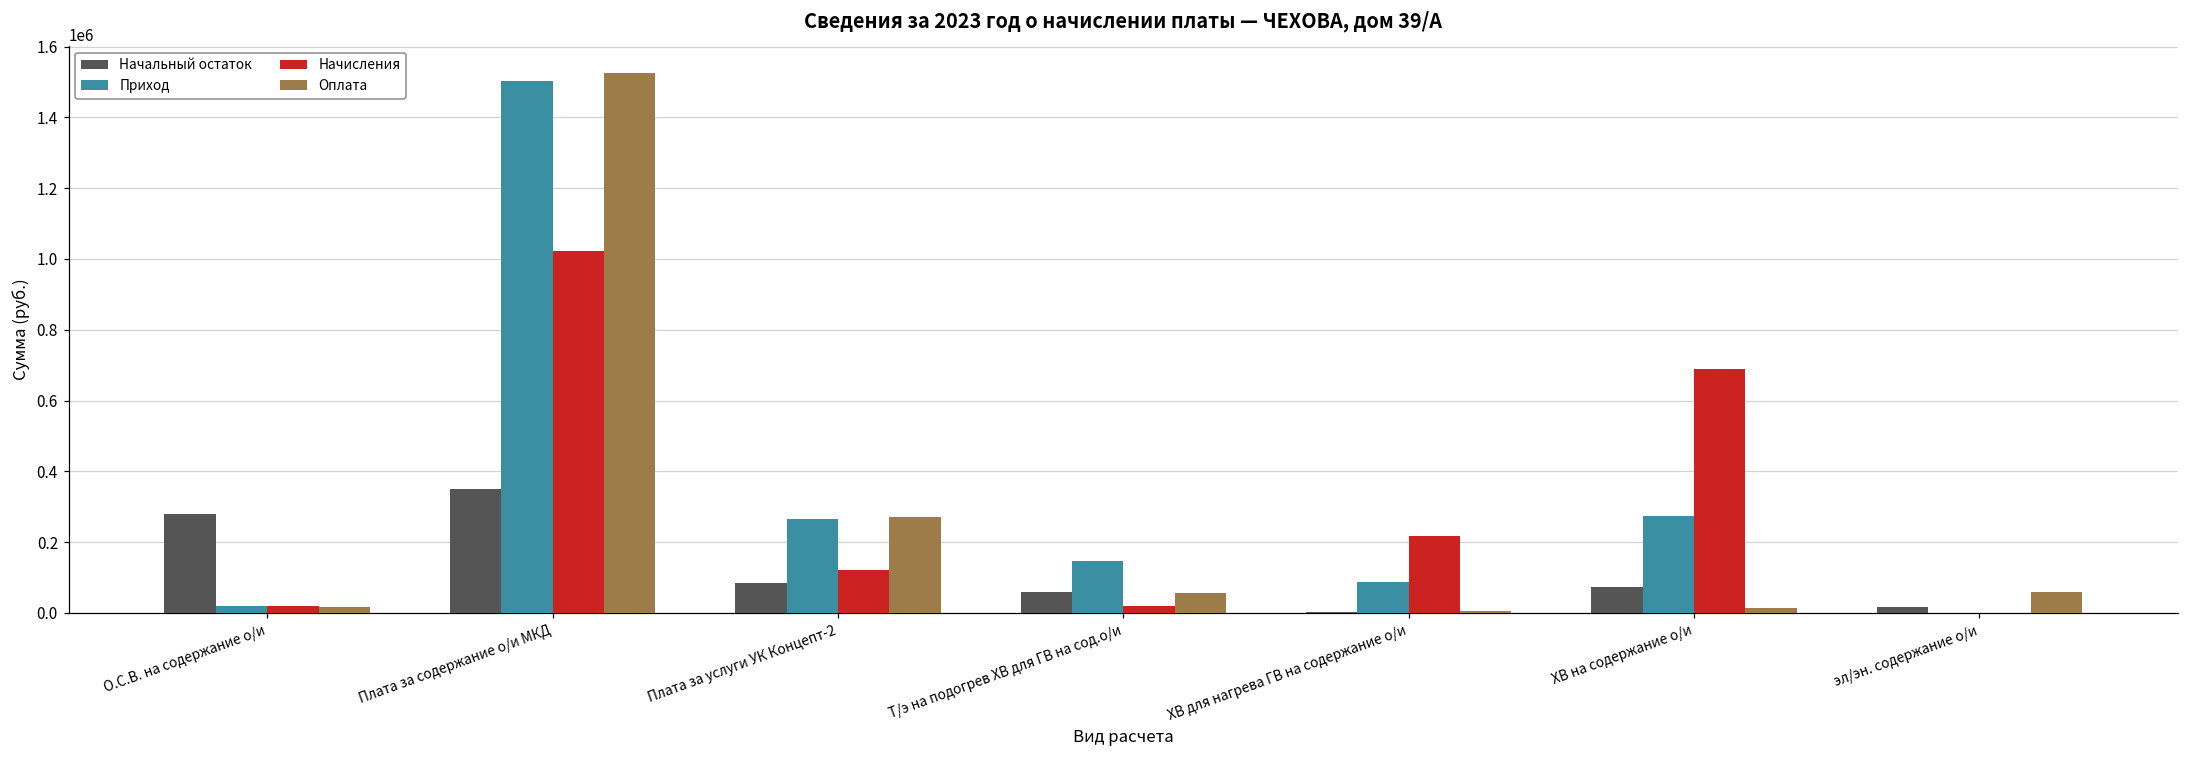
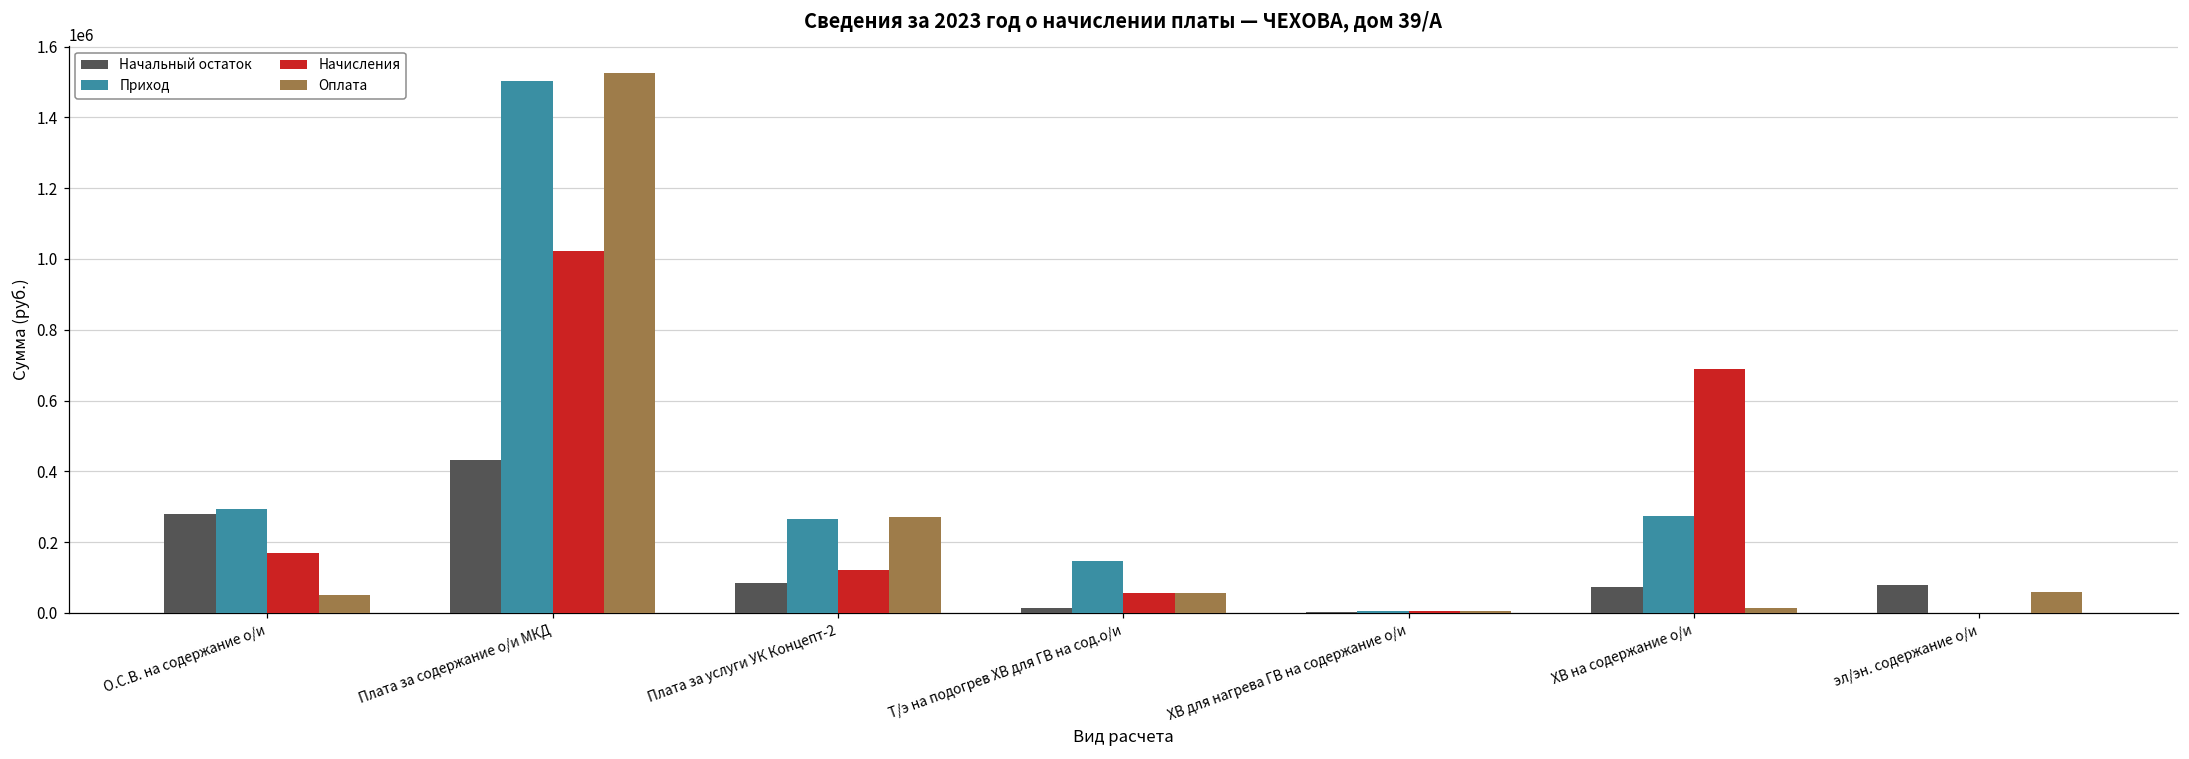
Приход, О.С.В. на содержание о/и: 20000 -> 290000
Начисления, О.С.В. на содержание о/и: 20000 -> 170000
Оплата, О.С.В. на содержание о/и: 20000 -> 50000
Начальный остаток, Плата за содержание о/и МКД: 350000 -> 430000
Начальный остаток, Т/э на подогрев ХВ для ГВ на сод.о/и: 60000 -> 10000
Начисления, Т/э на подогрев ХВ для ГВ на сод.о/и: 20000 -> 60000
Приход, ХВ для нагрева ГВ на содержание о/и: 90000 -> 10000
Начисления, ХВ для нагрева ГВ на содержание о/и: 220000 -> 10000
Начальный остаток, эл/эн. содержание о/и: 20000 -> 80000
